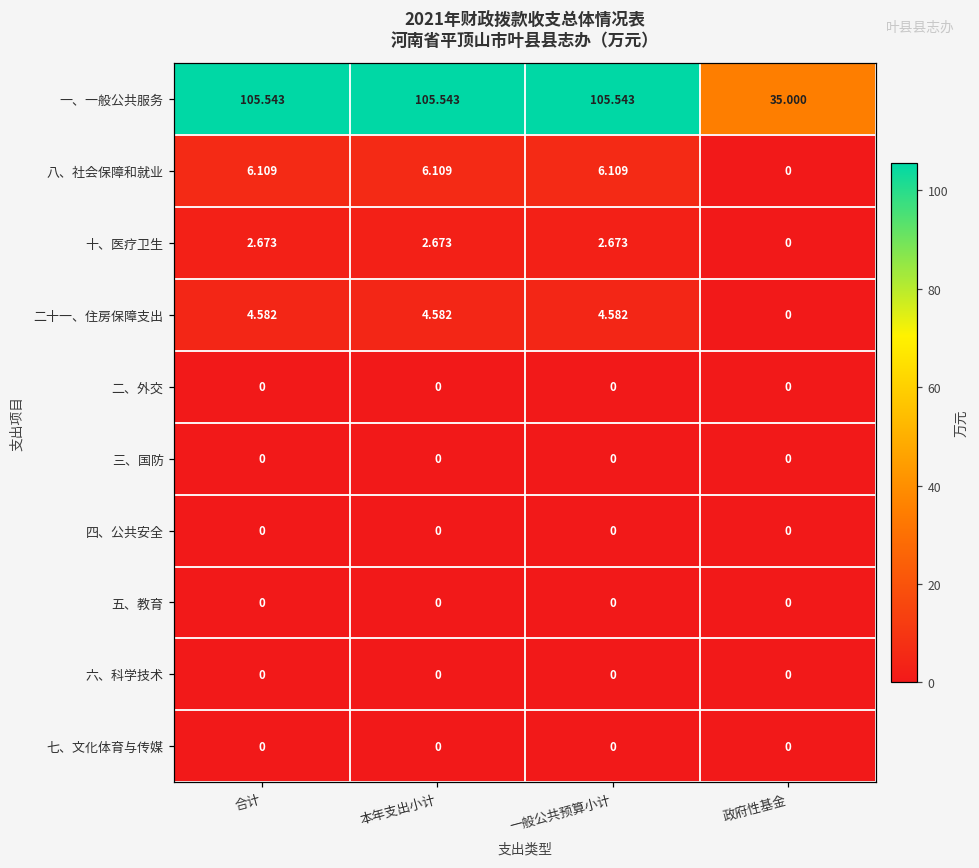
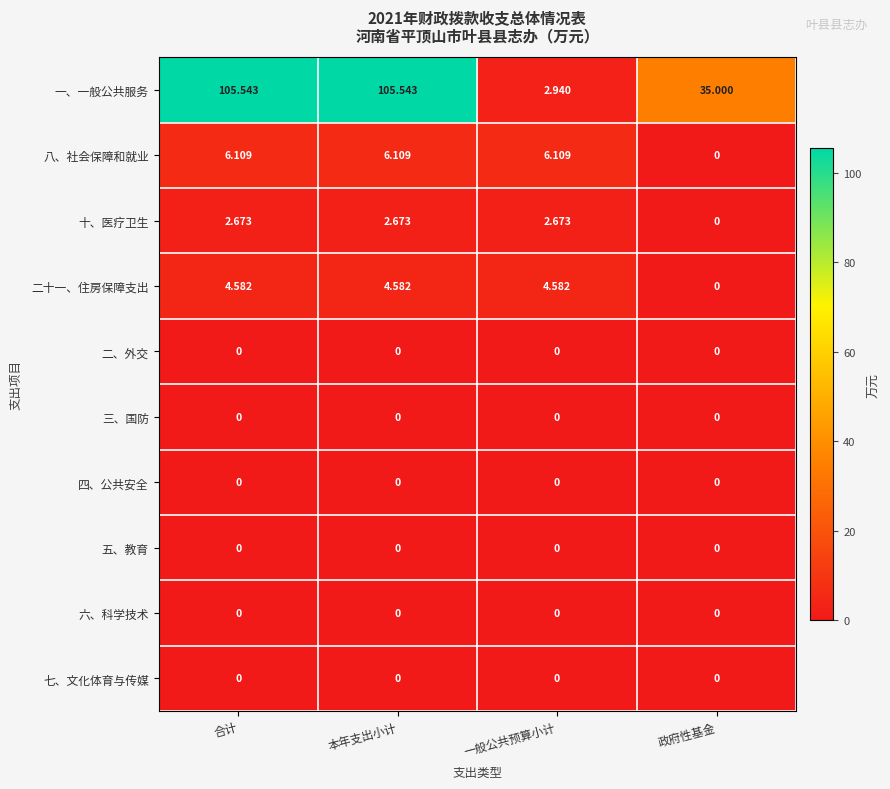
一、一般公共服务, 一般公共预算小计: 105.543 -> 2.940
